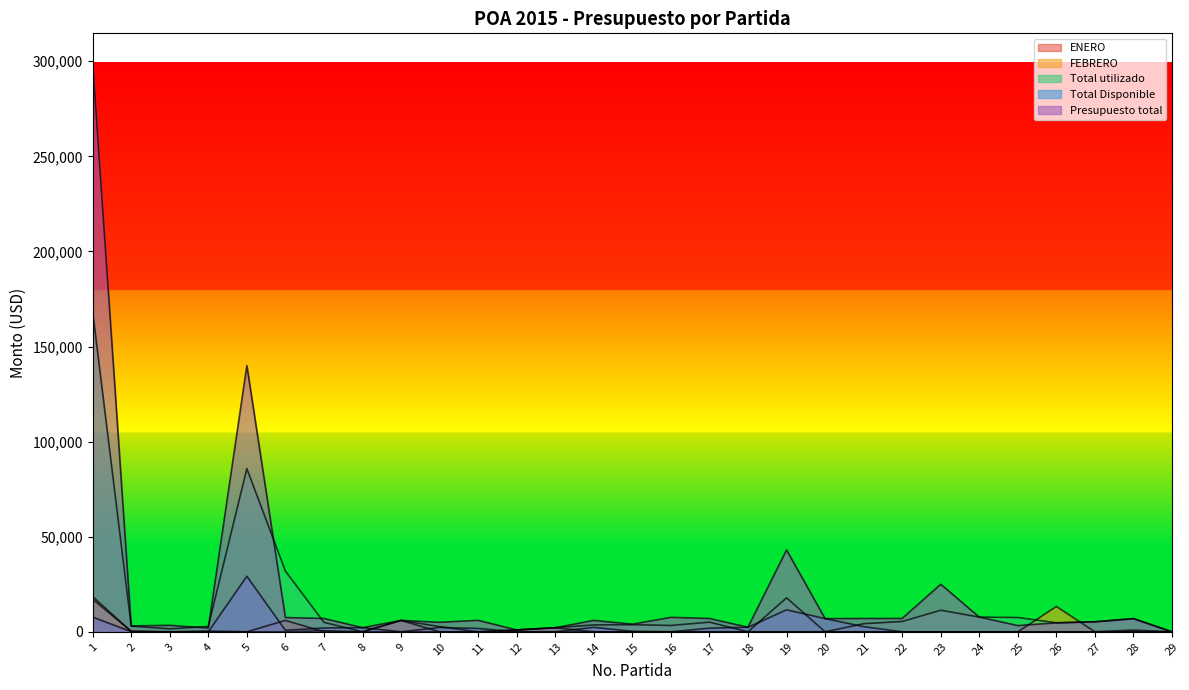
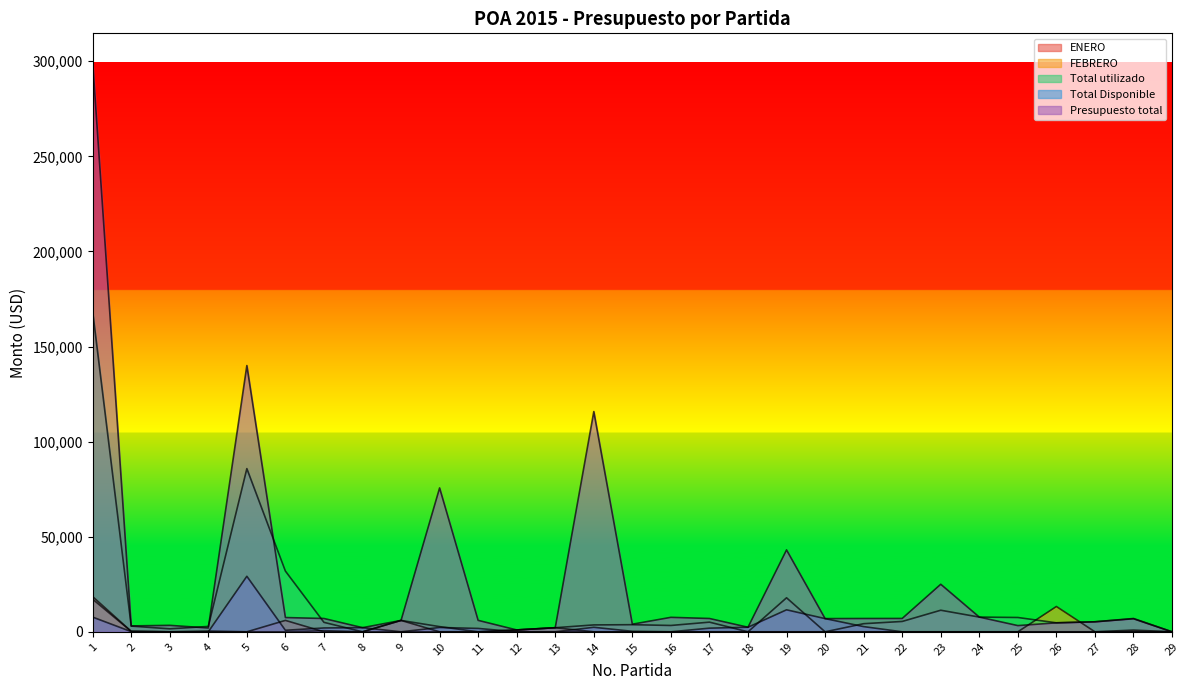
Presupuesto total, 10: 5,000 -> 76,000
Presupuesto total, 14: 6,000 -> 116,000
